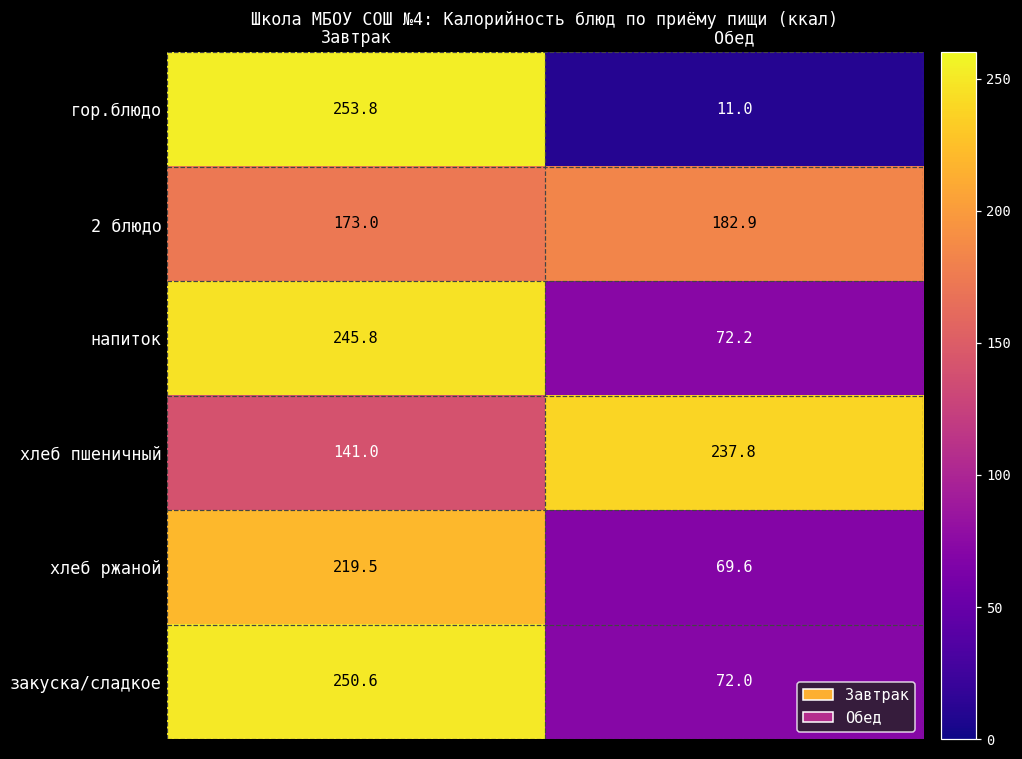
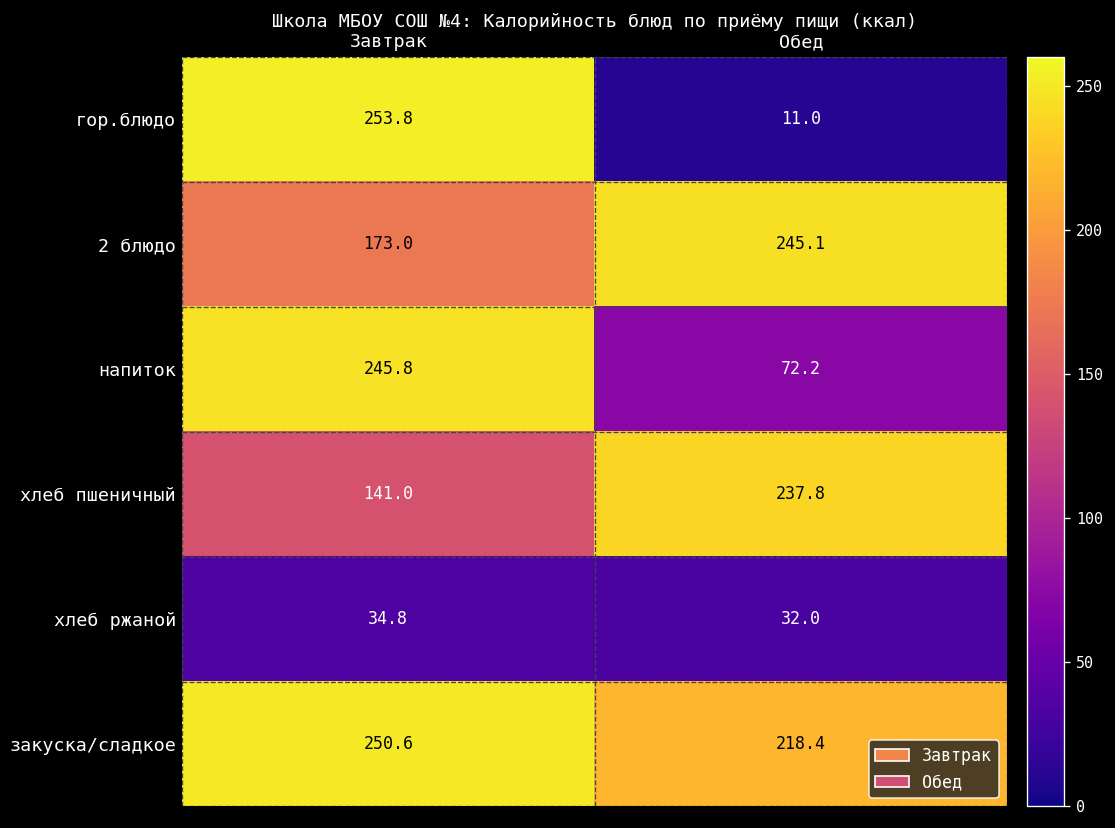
2 блюдо, Обед: 182.9 -> 245.1
хлеб ржаной, Завтрак: 219.5 -> 34.8
хлеб ржаной, Обед: 69.6 -> 32.0
закуска/сладкое, Обед: 72.0 -> 218.4
